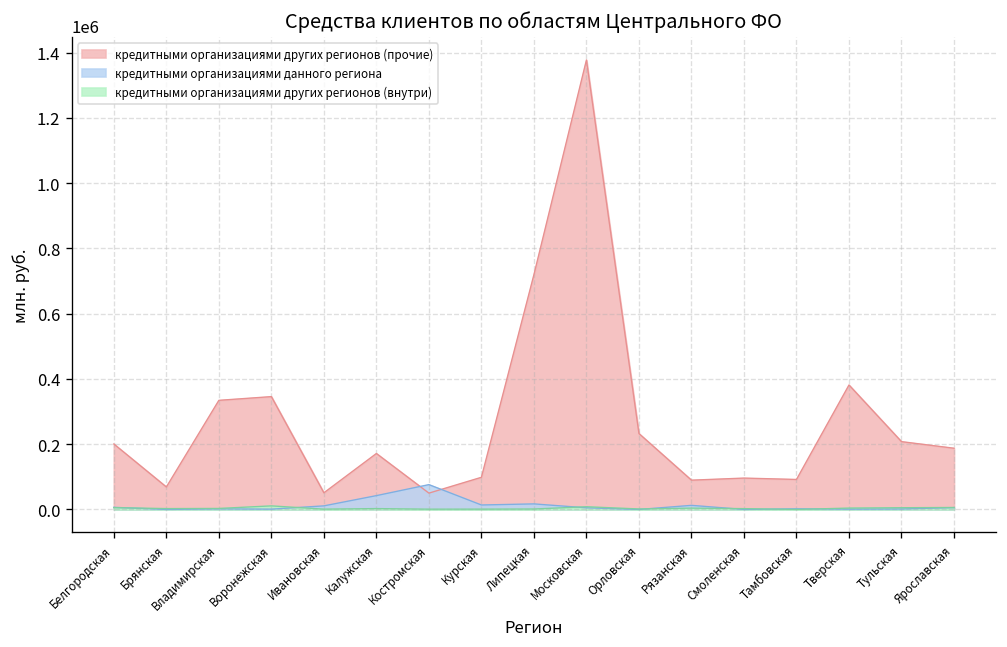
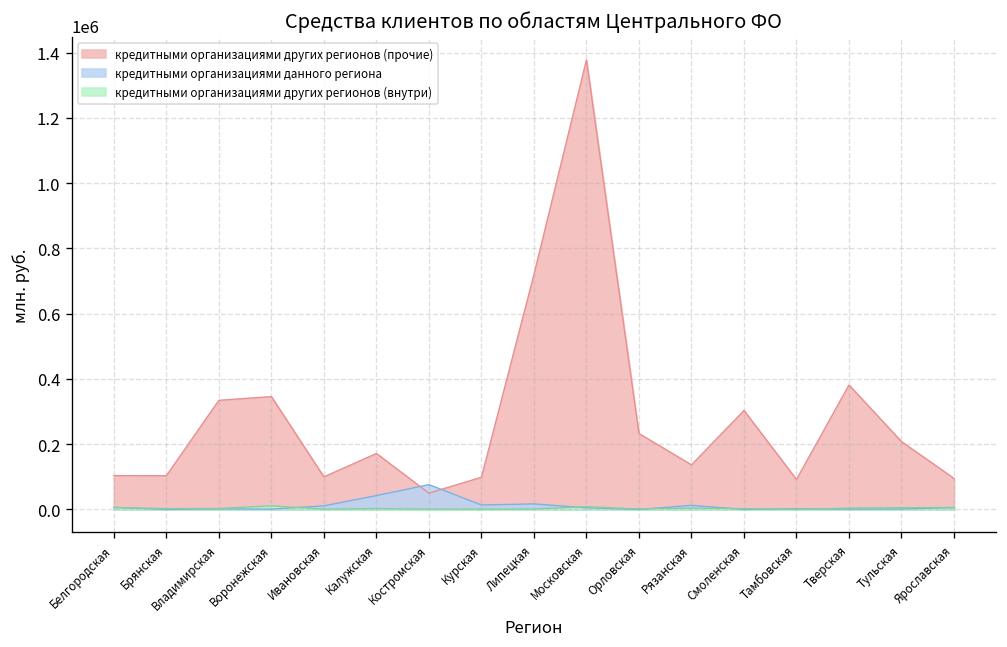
кредитными организациями других регионов (прочие), Белгородская: 200000 -> 100000
кредитными организациями других регионов (прочие), Брянская: 70000 -> 100000
кредитными организациями других регионов (прочие), Ивановская: 50000 -> 100000
кредитными организациями других регионов (прочие), Рязанская: 90000 -> 140000
кредитными организациями других регионов (прочие), Смоленская: 100000 -> 300000
кредитными организациями других регионов (прочие), Ярославская: 190000 -> 100000
